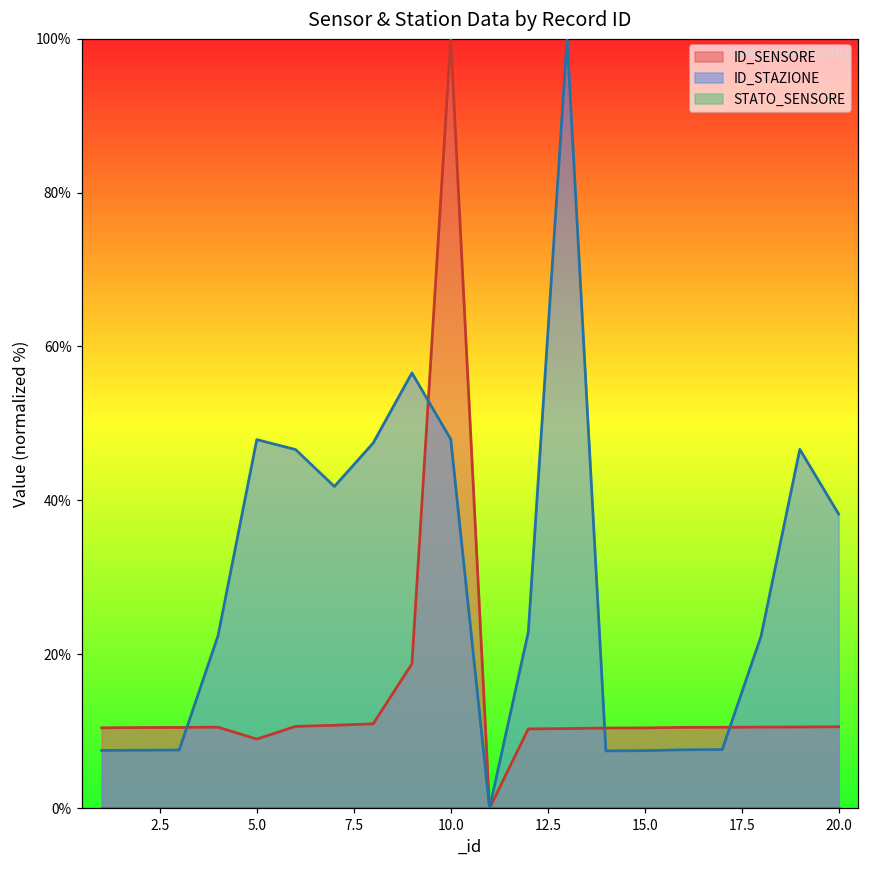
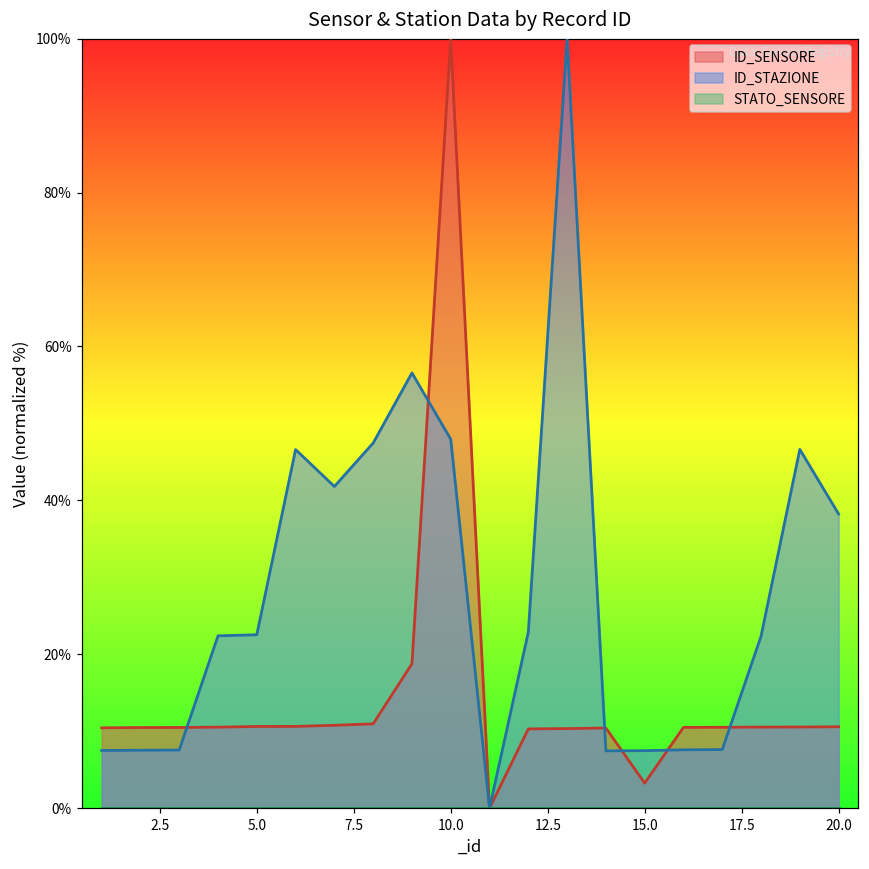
ID_SENSORE, 5.0: 9% -> 11%
ID_STAZIONE, 5.0: 48% -> 23%
ID_SENSORE, 15.0: 10% -> 3%
